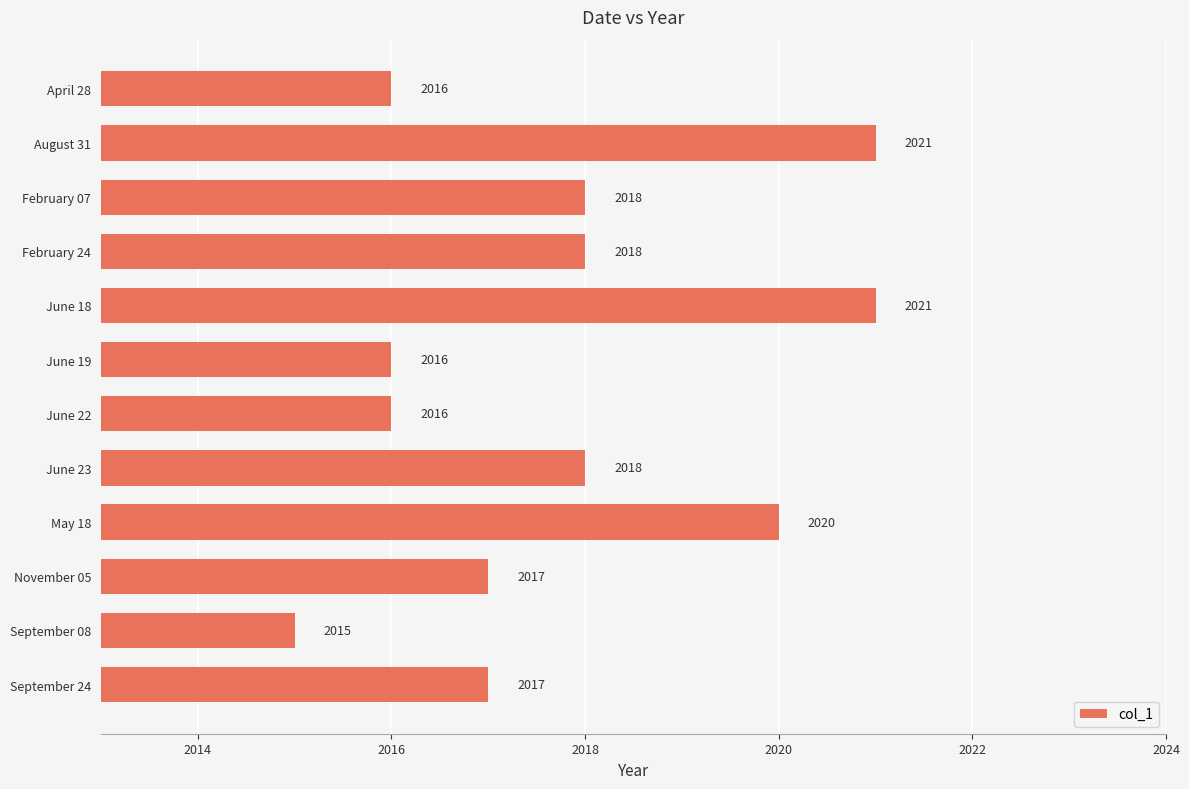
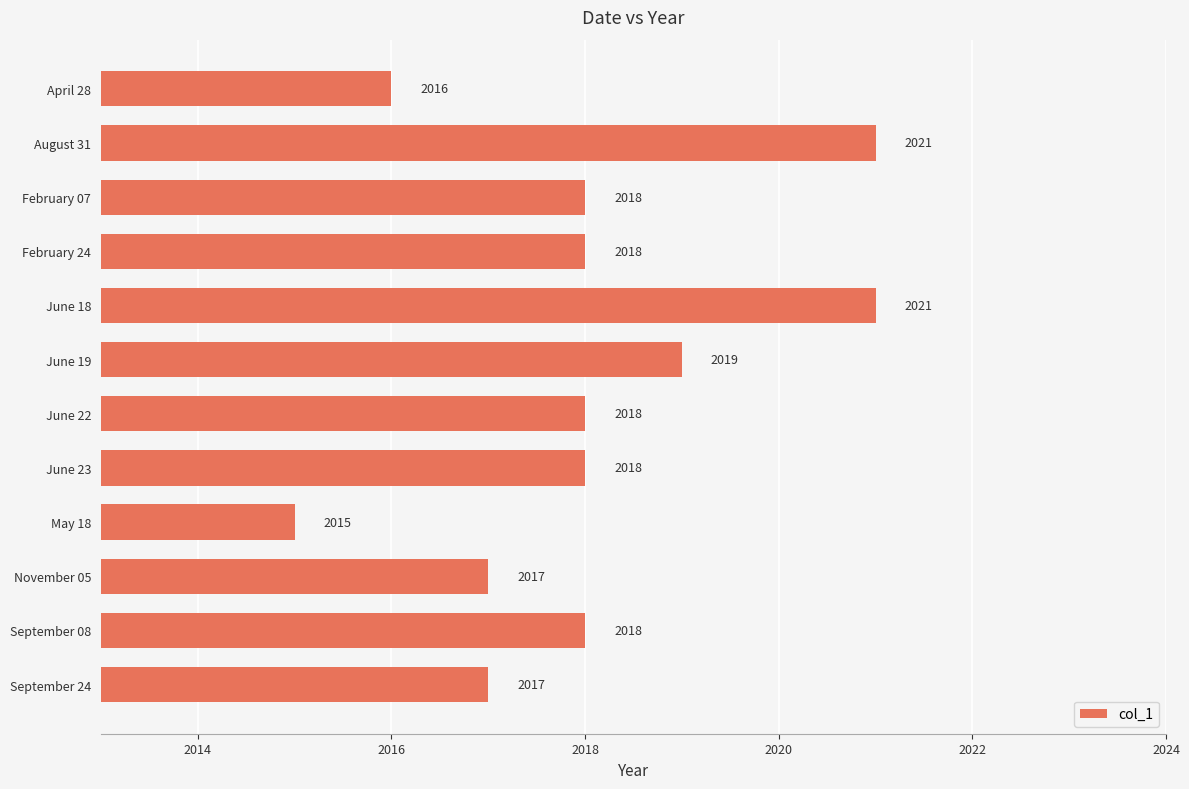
June 19: 2016 -> 2019
June 22: 2016 -> 2018
May 18: 2020 -> 2015
September 08: 2015 -> 2018
